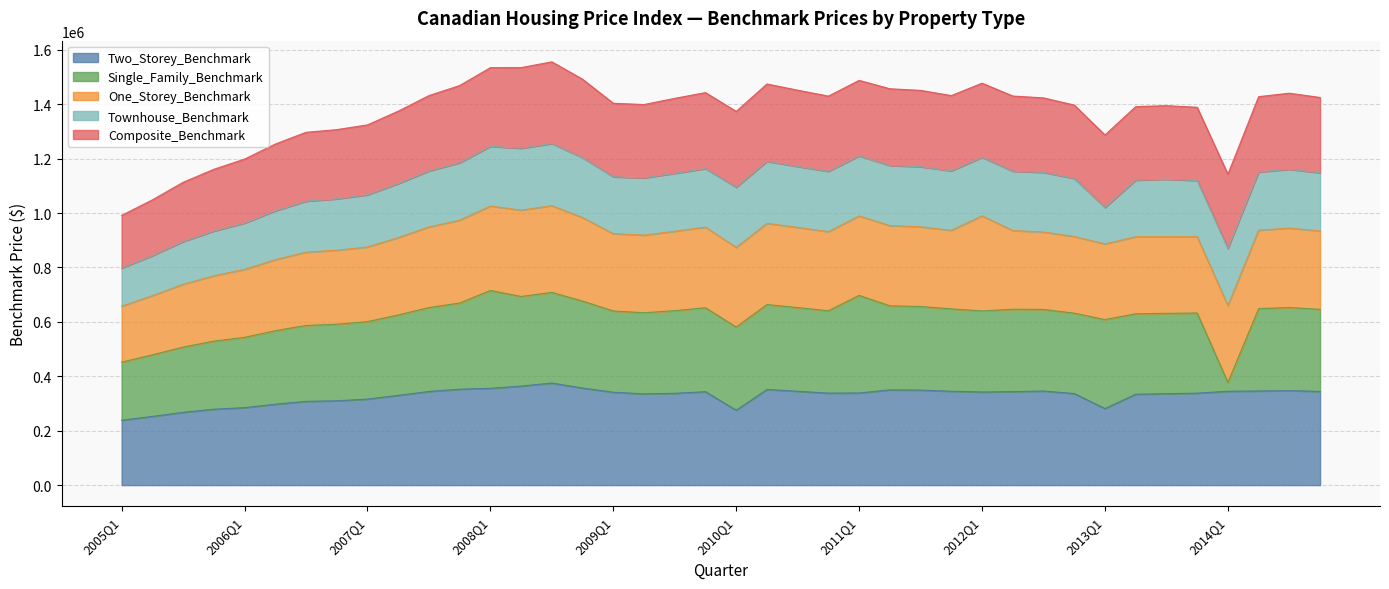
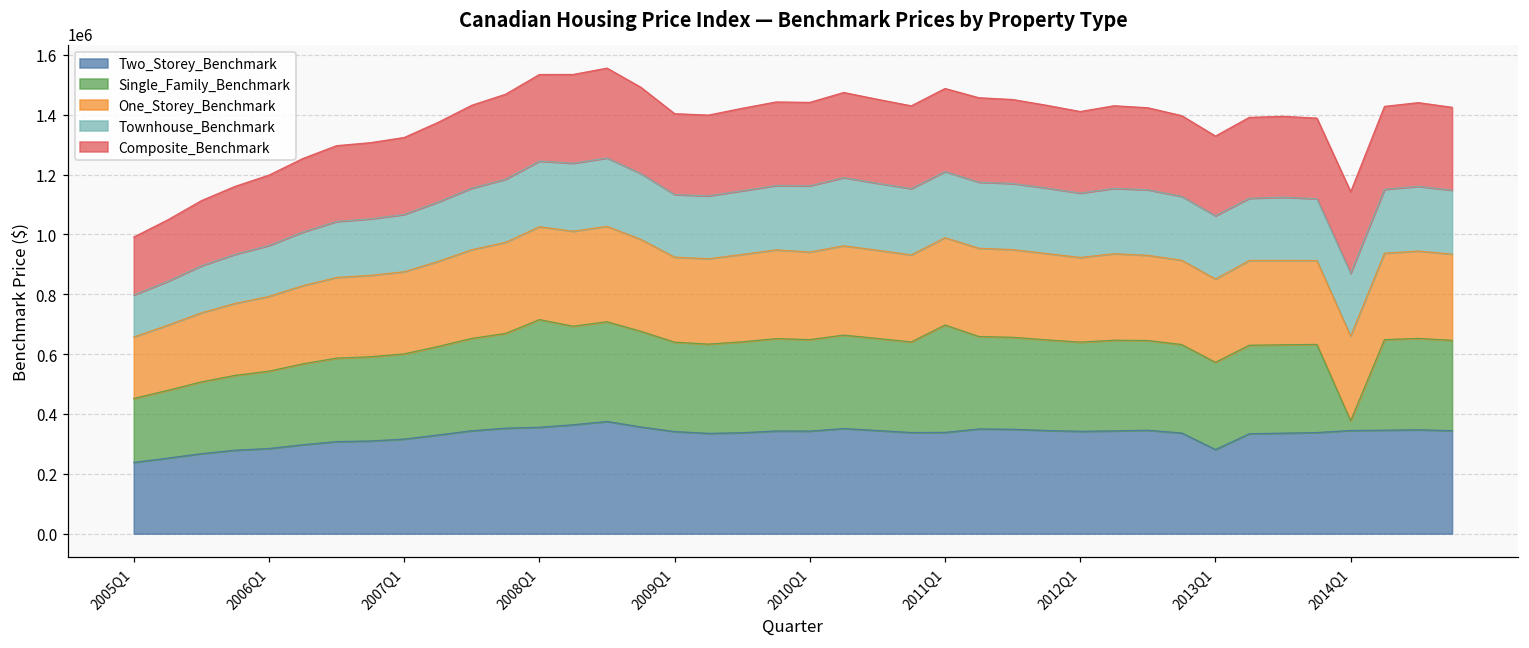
Two_Storey_Benchmark, 2010Q1: 280000 -> 340000
One_Storey_Benchmark, 2012Q1: 350000 -> 280000
Single_Family_Benchmark, 2013Q1: 330000 -> 290000
Townhouse_Benchmark, 2013Q1: 130000 -> 210000
